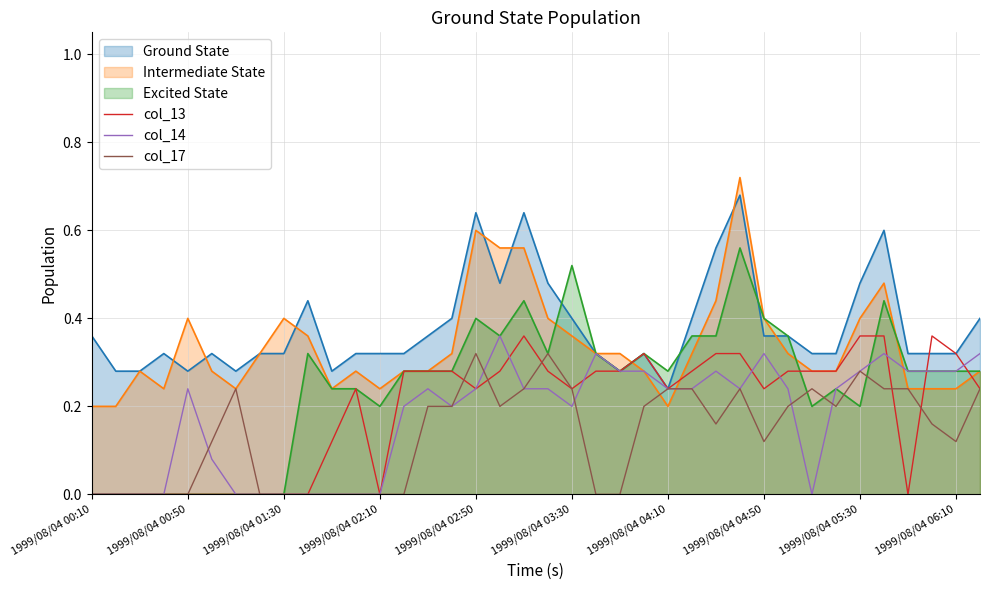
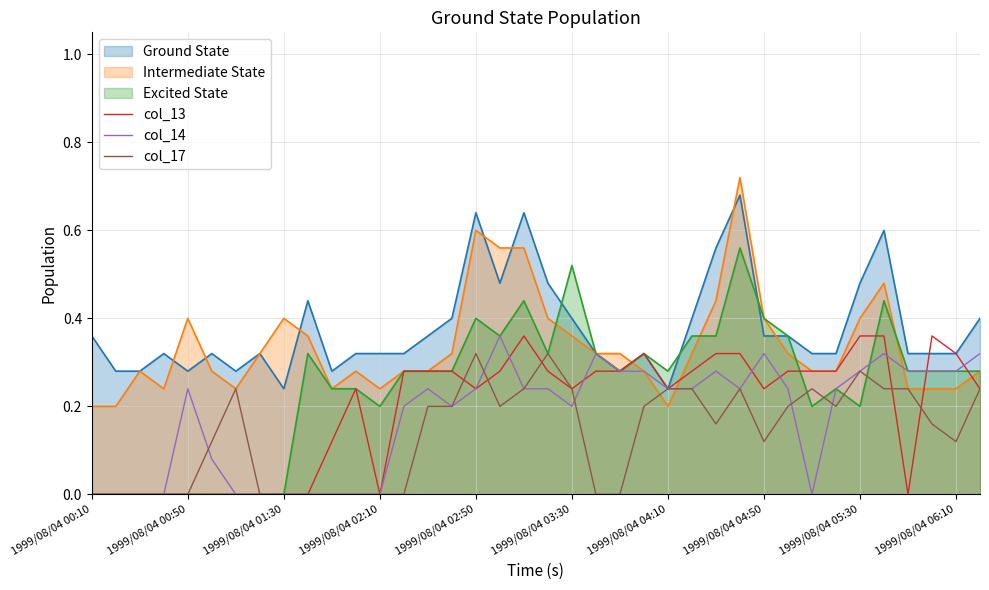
Ground State, 1999/08/04 01:30: 0.32 -> 0.24
